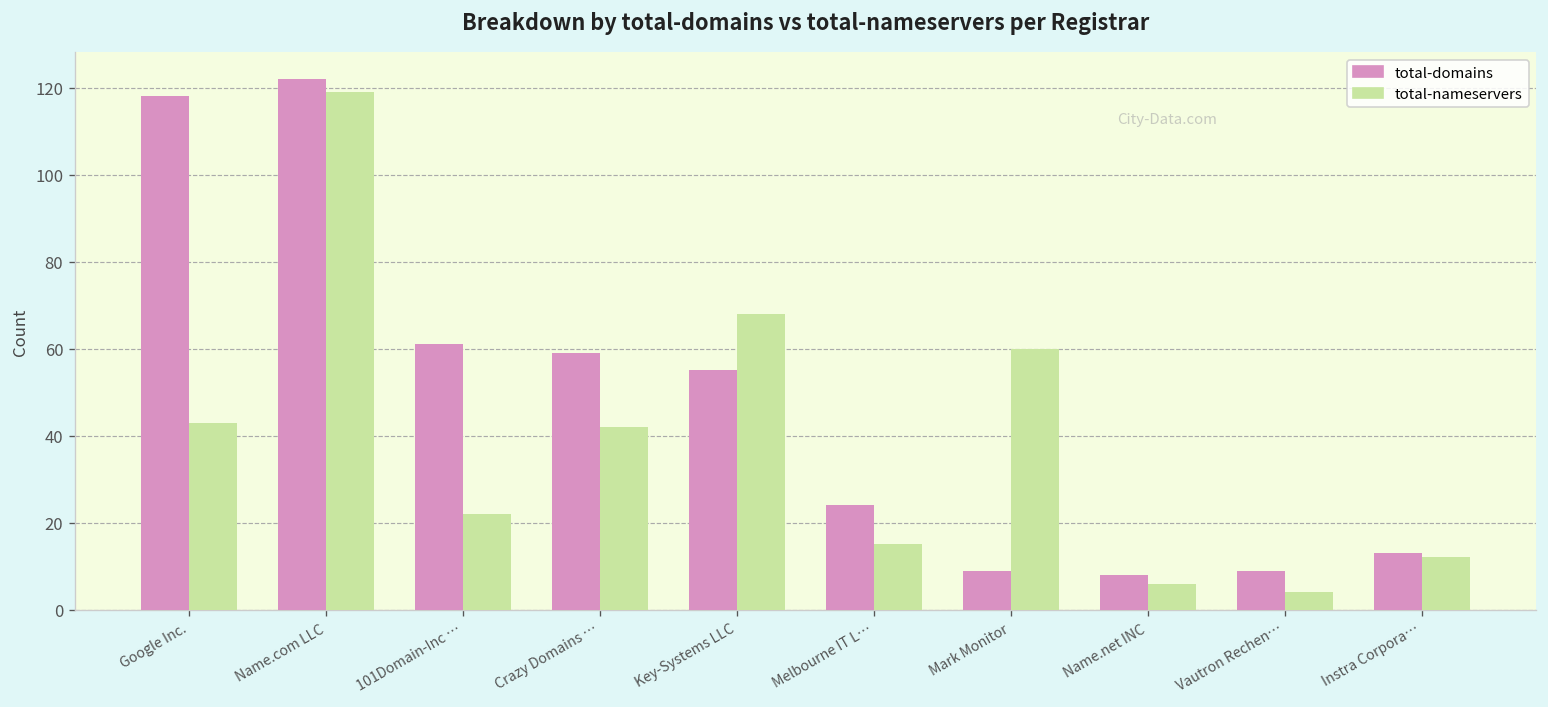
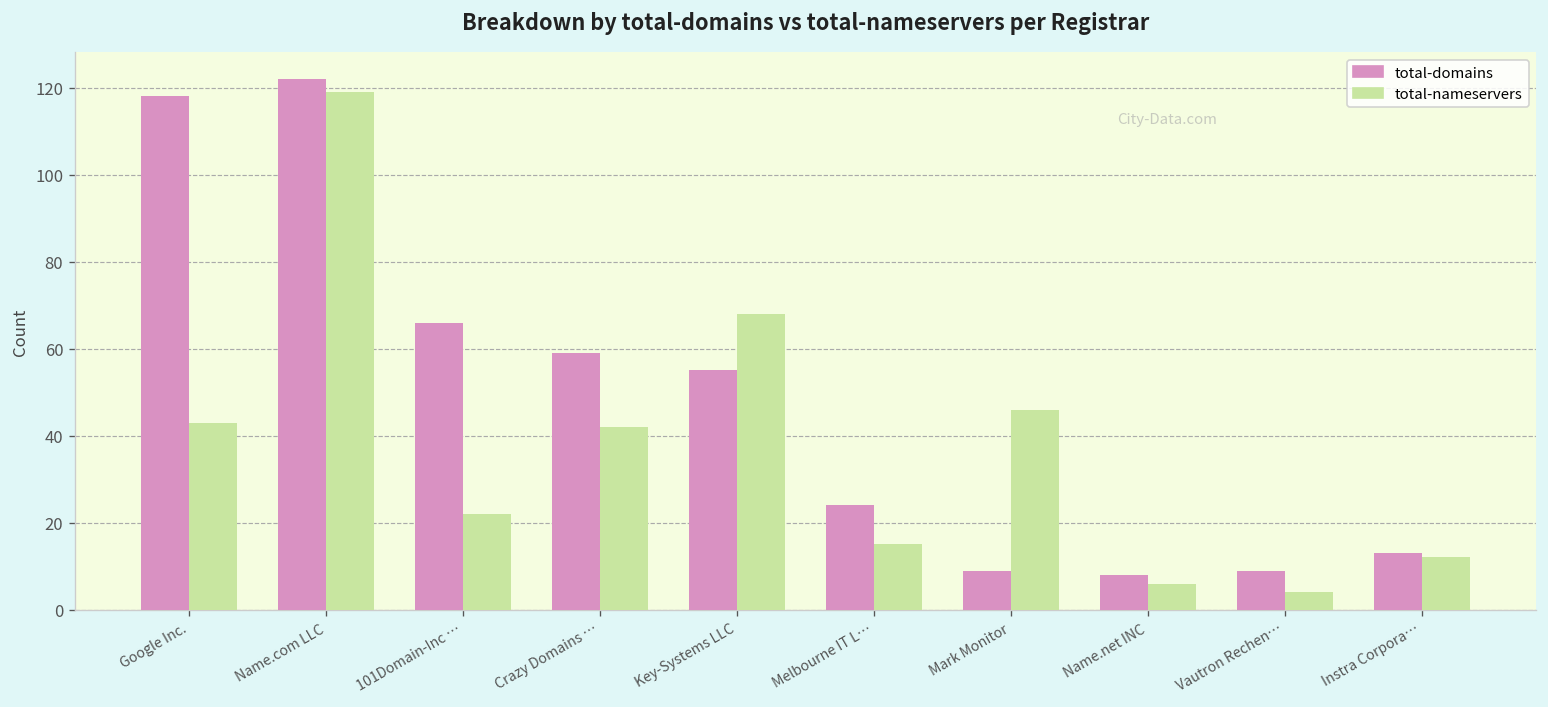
total-domains, 101Domain-Inc …: 61 -> 66
total-nameservers, Mark Monitor: 60 -> 46
